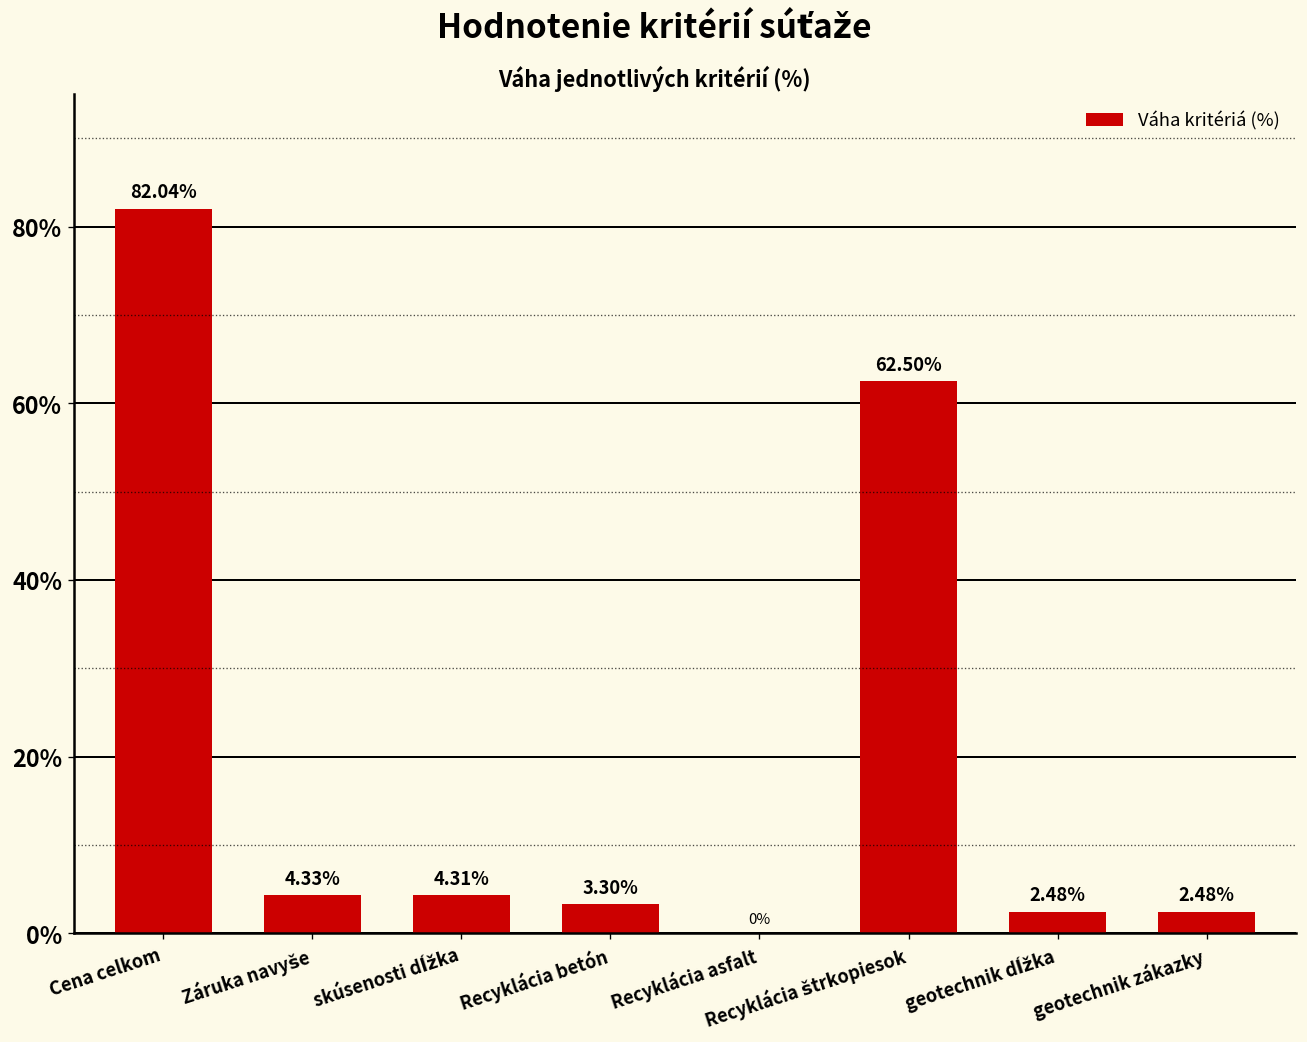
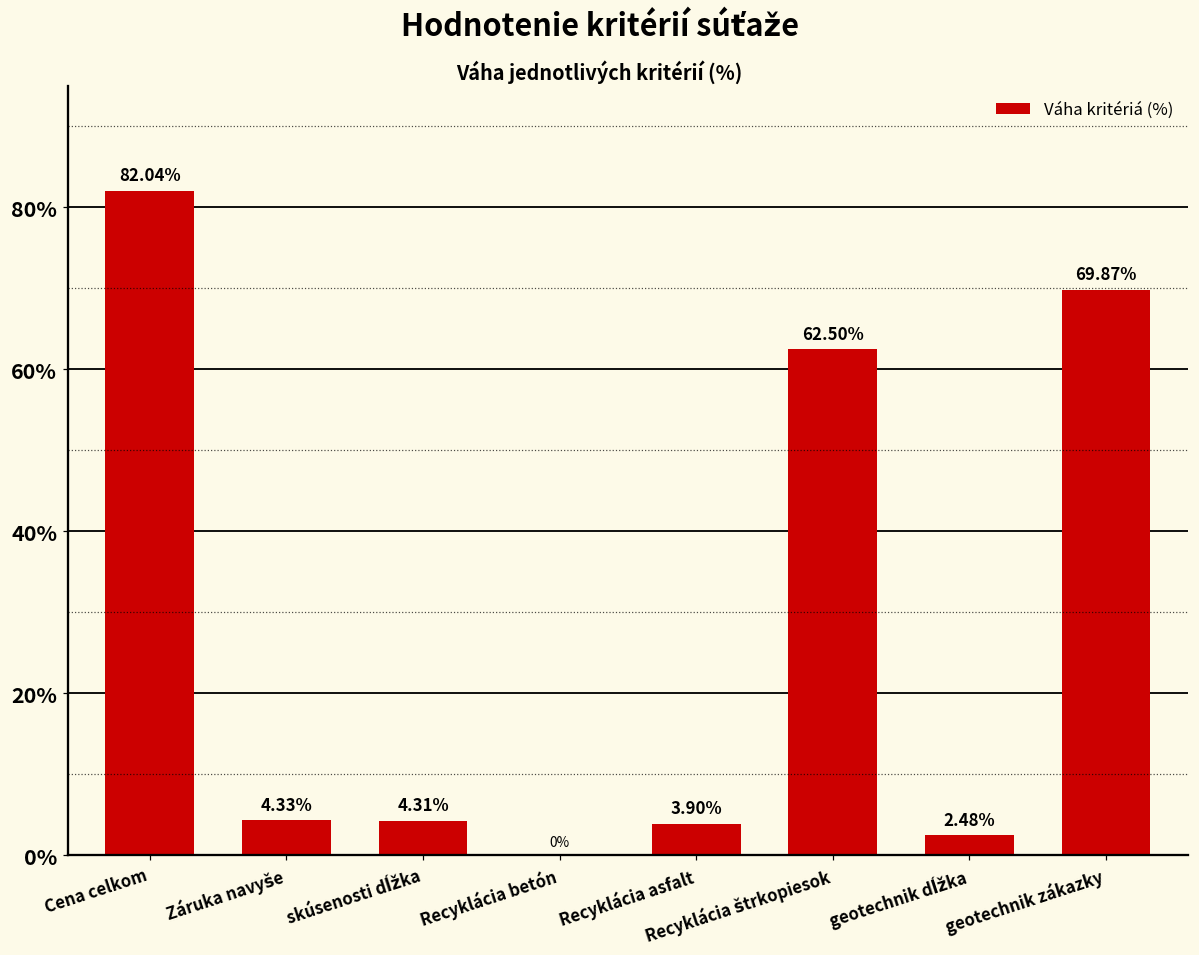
Recyklácia betón: 3.30% -> 0%
Recyklácia asfalt: 0% -> 3.90%
geotechnik zákazky: 2.48% -> 69.87%
